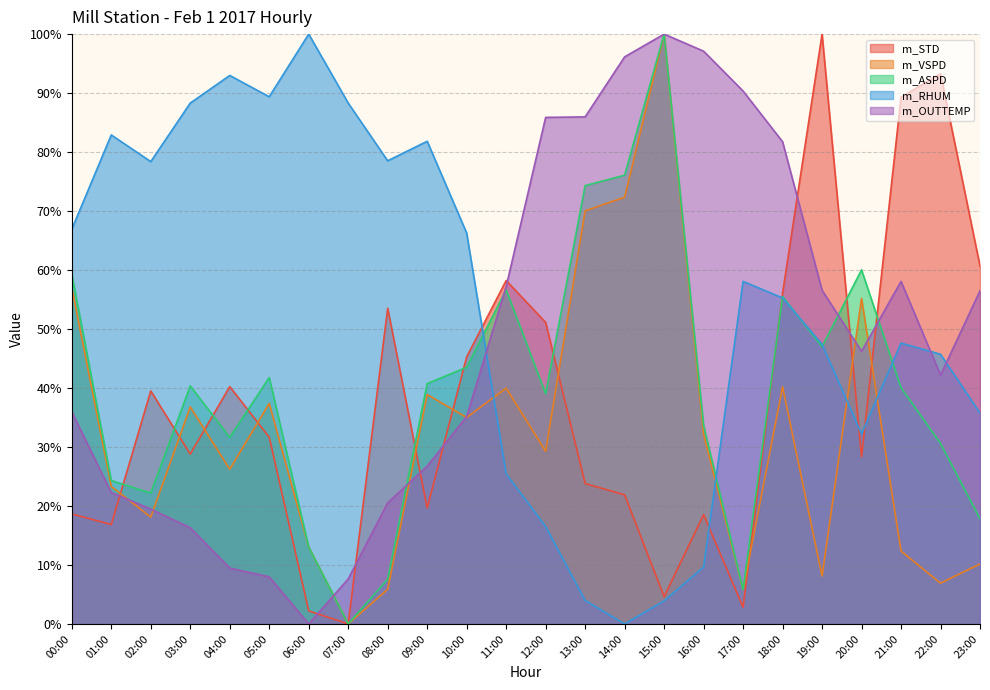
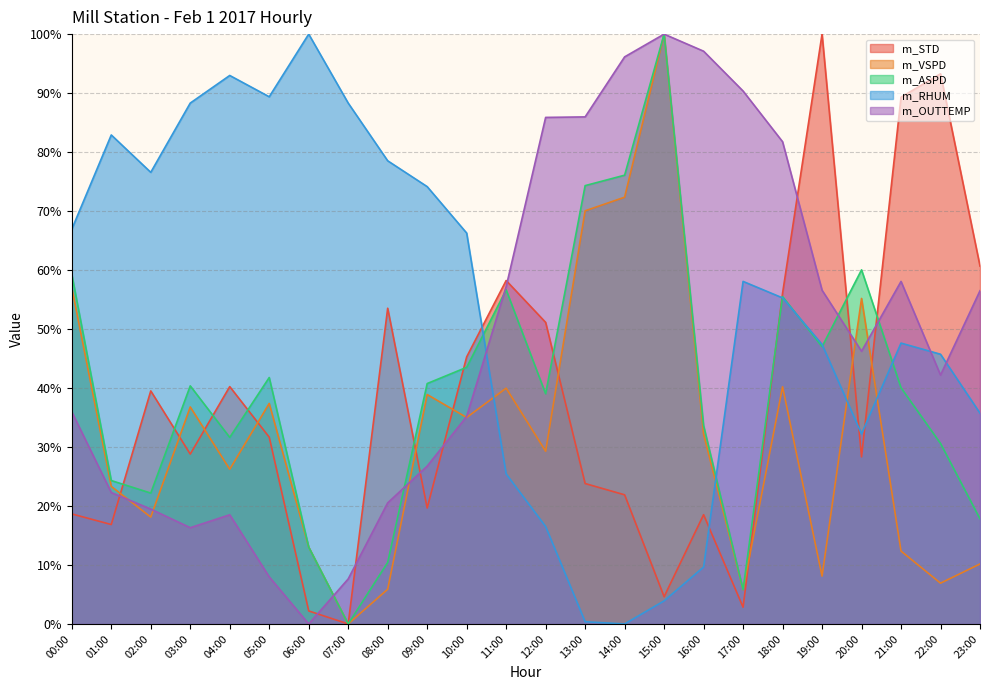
m_RHUM, 02:00: 78% -> 77%
m_OUTTEMP, 04:00: 9% -> 19%
m_ASPD, 08:00: 8% -> 10%
m_RHUM, 09:00: 82% -> 74%
m_RHUM, 13:00: 4% -> 0%
